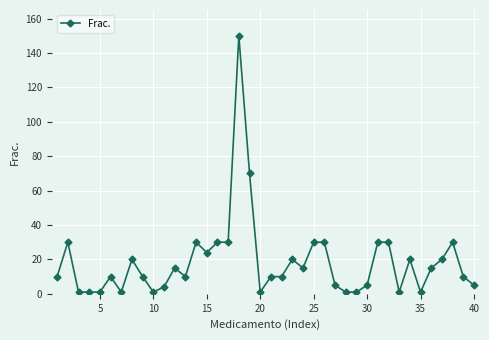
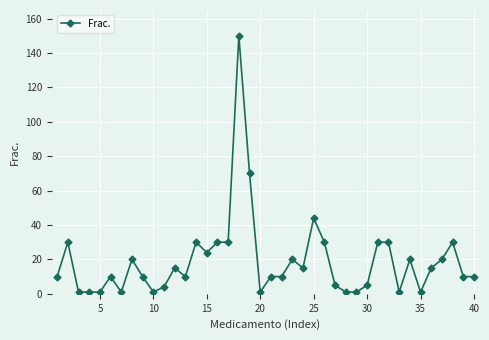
25: 30 -> 44
40: 5 -> 10
